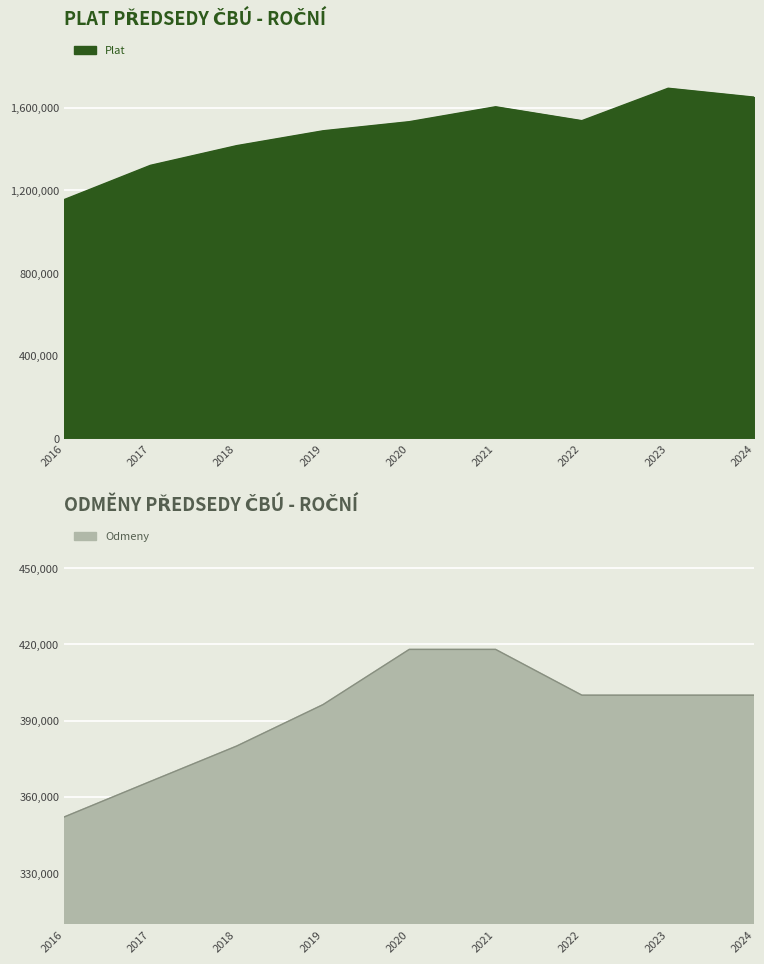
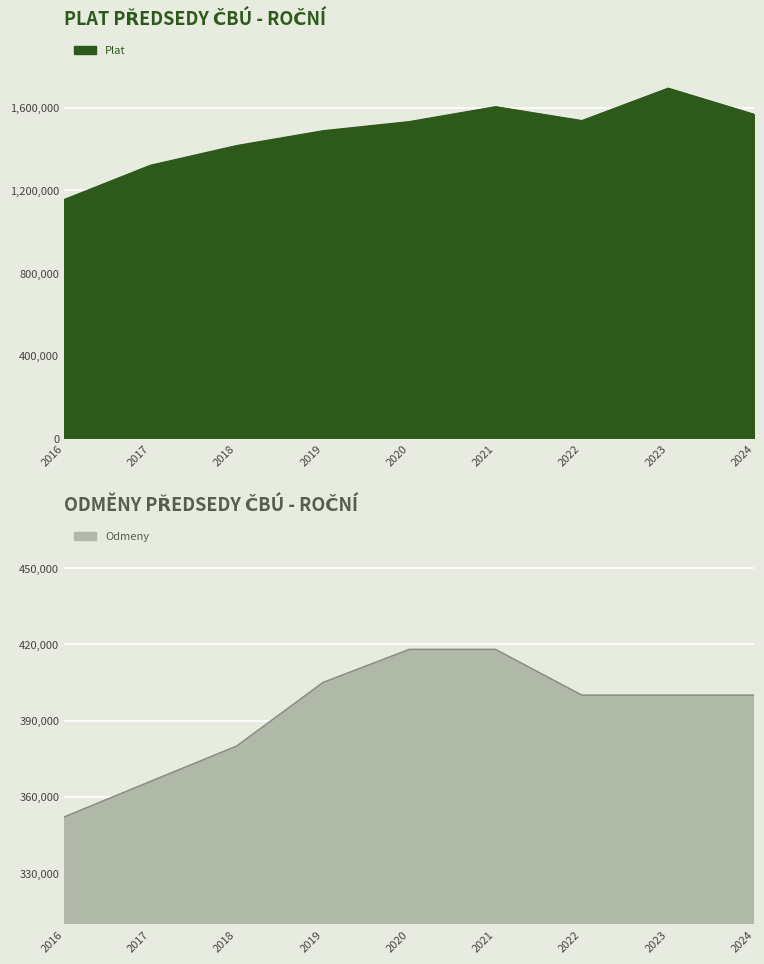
PLAT PŘEDSEDY ČBÚ - ROČNÍ, 2024: 1,650,000 -> 1,570,000
ODMĚNY PŘEDSEDY ČBÚ - ROČNÍ, 2019: 396,000 -> 405,000
